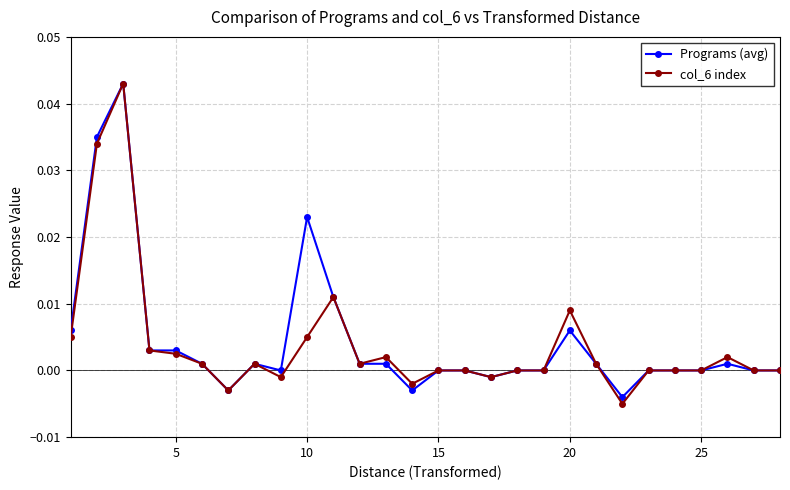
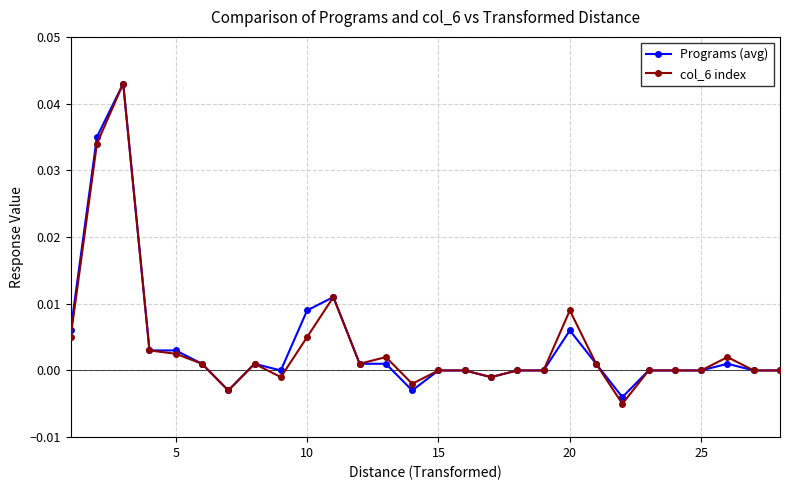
Programs (avg), 10: 0.023 -> 0.009
